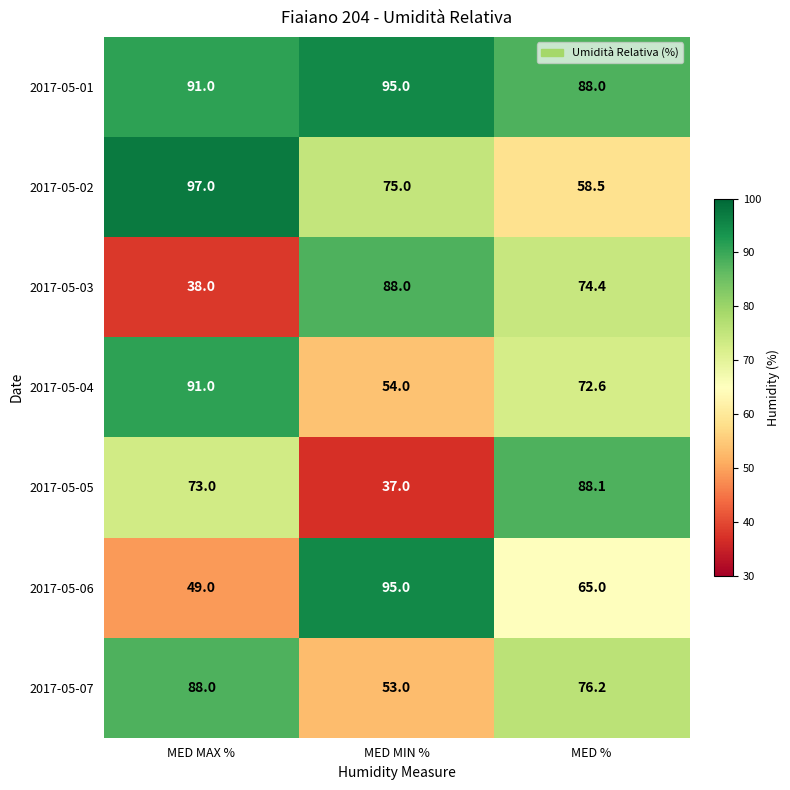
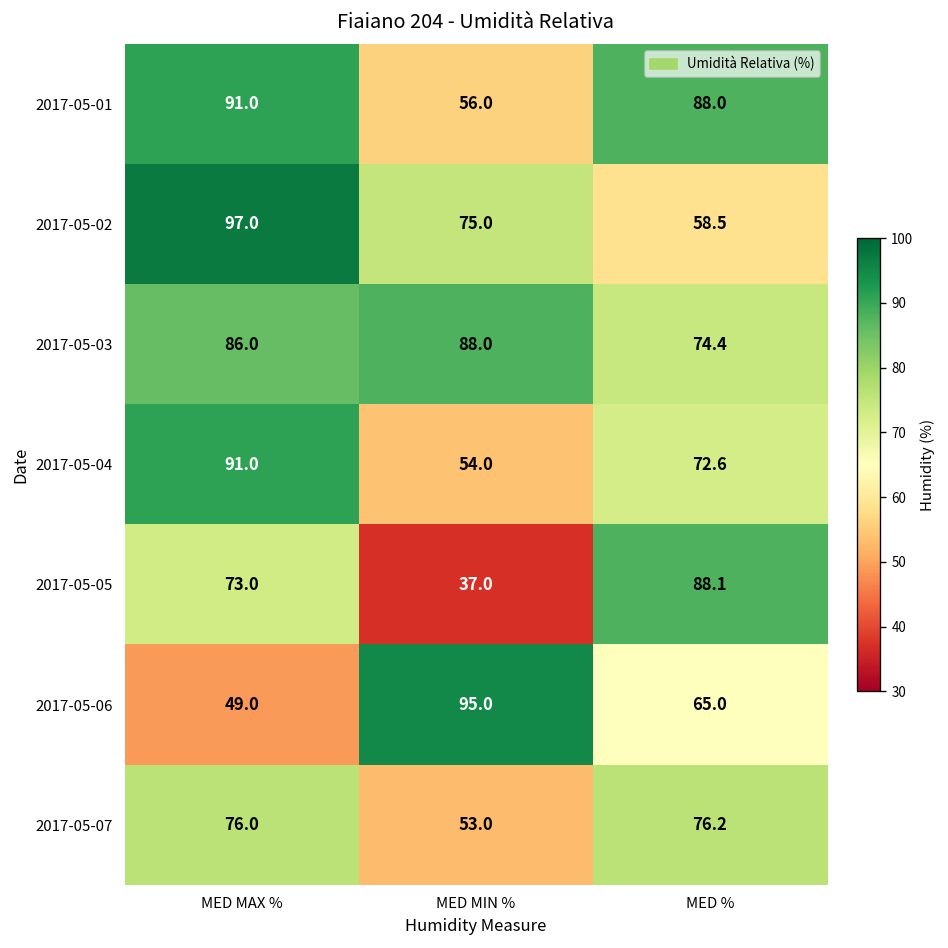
2017-05-01, MED MIN %: 95.0 -> 56.0
2017-05-03, MED MAX %: 38.0 -> 86.0
2017-05-07, MED MAX %: 88.0 -> 76.0
